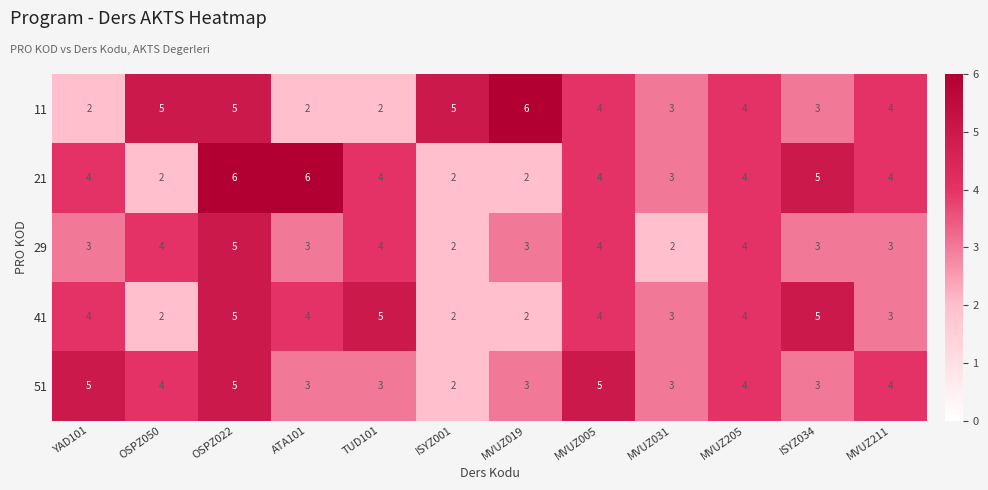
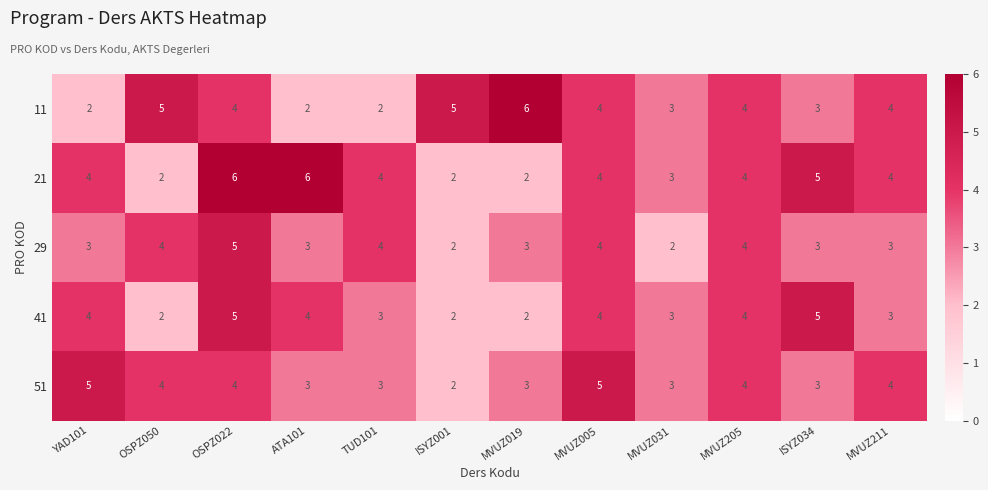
11, OSPZ022: 5 -> 4
41, TUD101: 5 -> 3
51, OSPZ022: 5 -> 4
